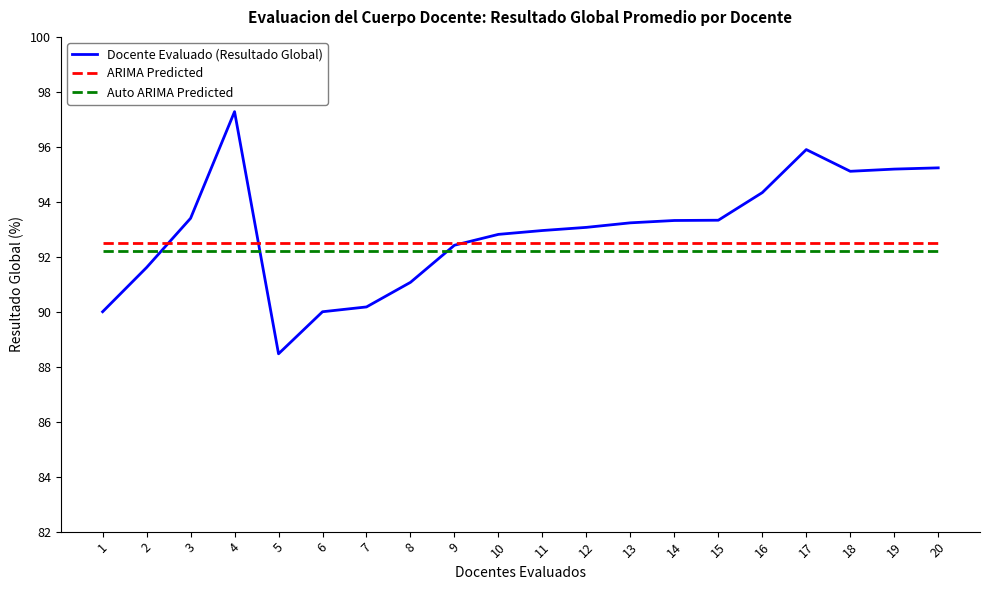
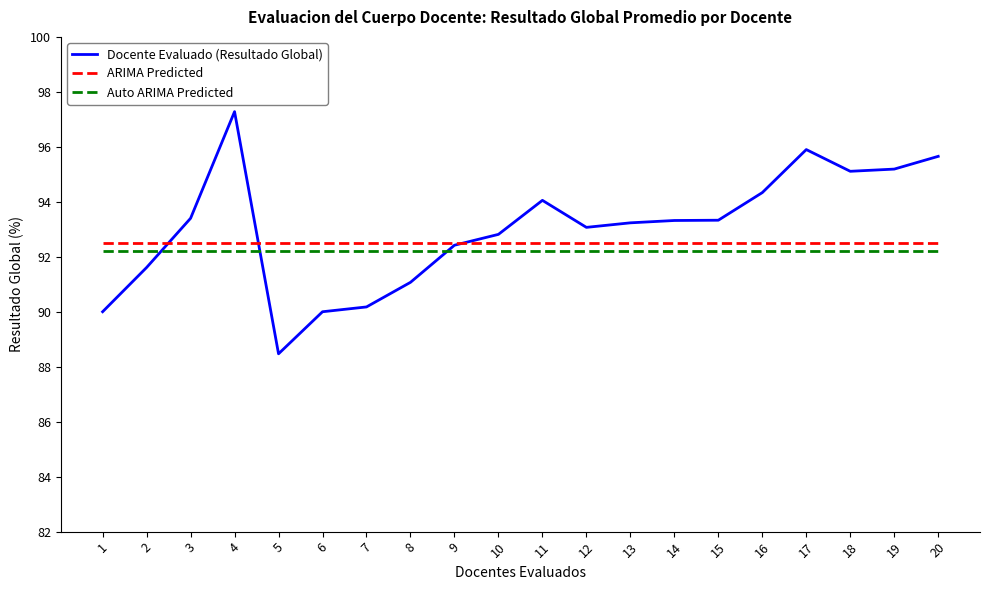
Docente Evaluado (Resultado Global), 11: 93.0 -> 94.1
Docente Evaluado (Resultado Global), 20: 95.2 -> 95.7
